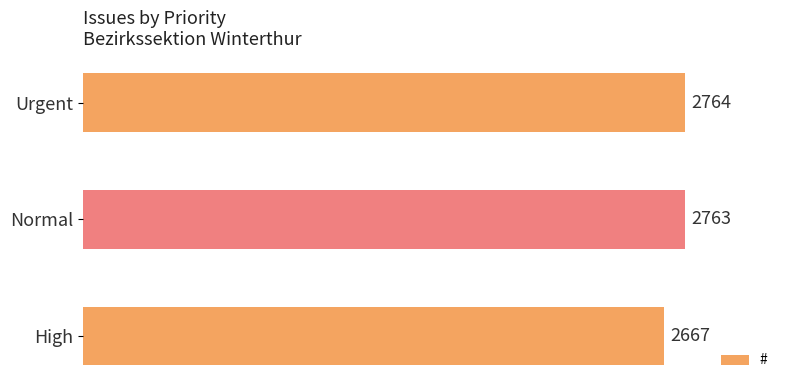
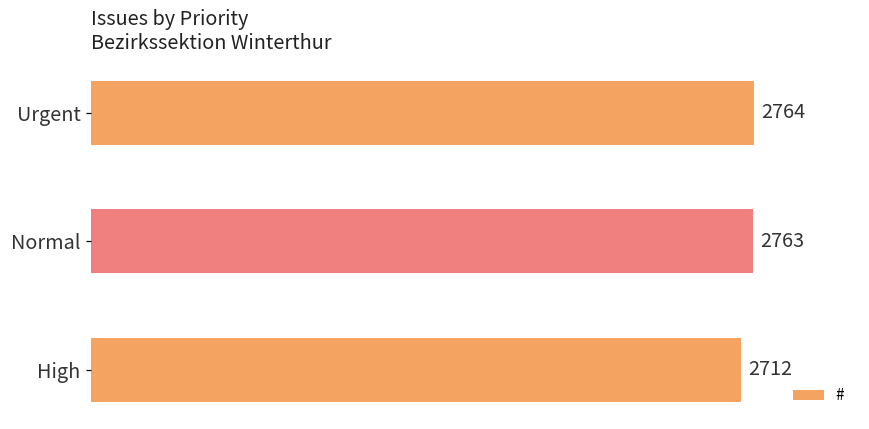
High: 2667 -> 2712
